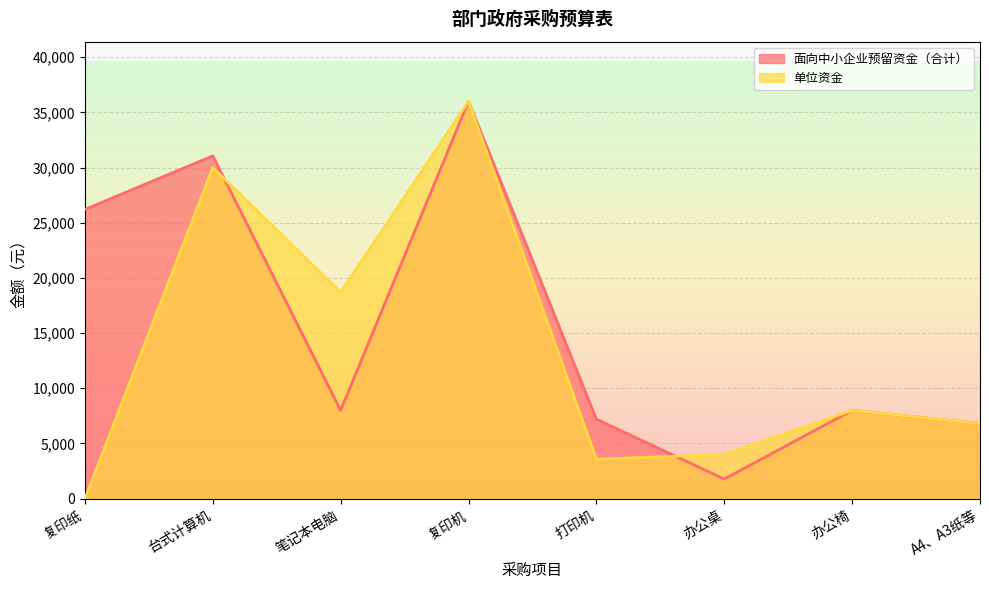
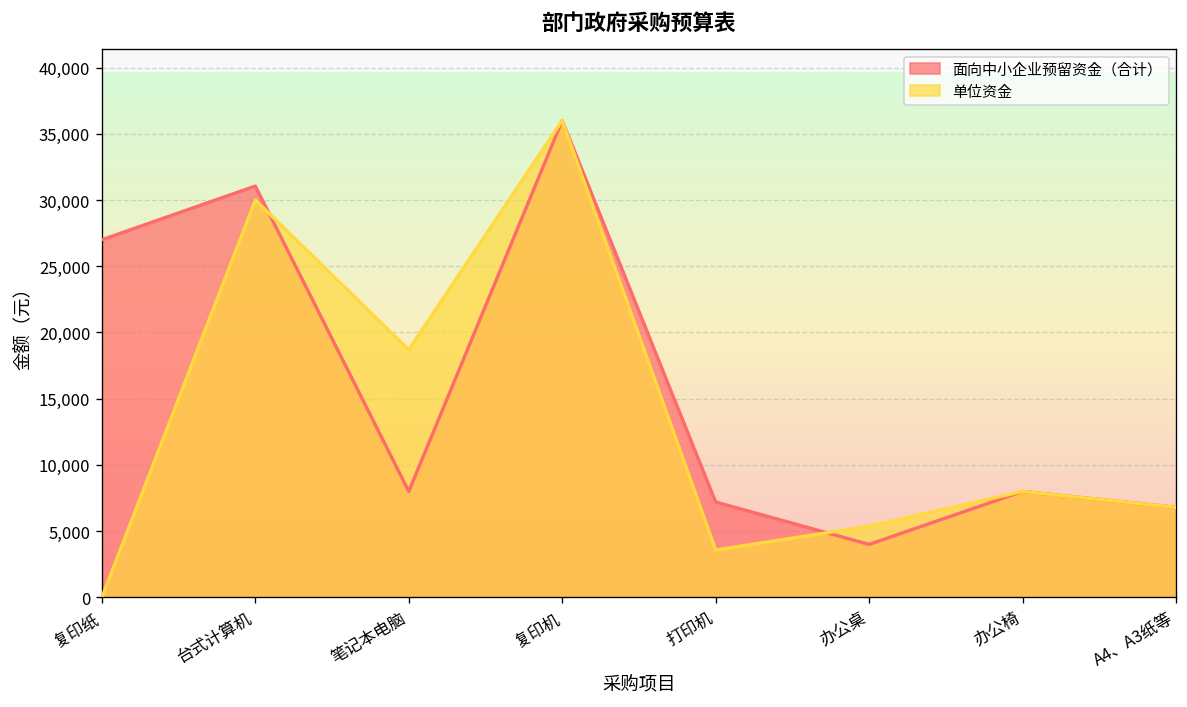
面向中小企业预留资金（合计）, 复印纸: 26,200 -> 27,000
面向中小企业预留资金（合计）, 办公桌: 1,800 -> 4,000
单位资金, 办公桌: 4,000 -> 5,400
